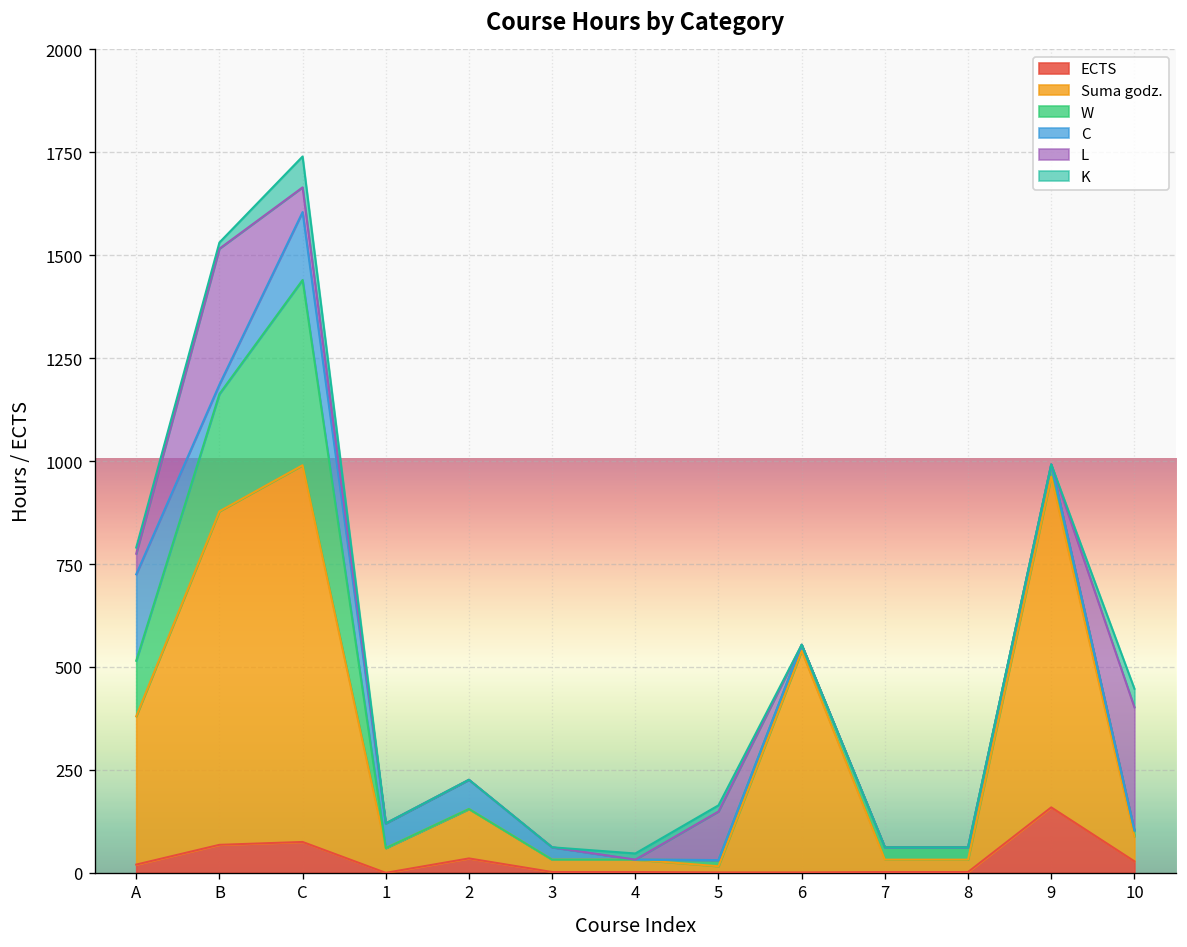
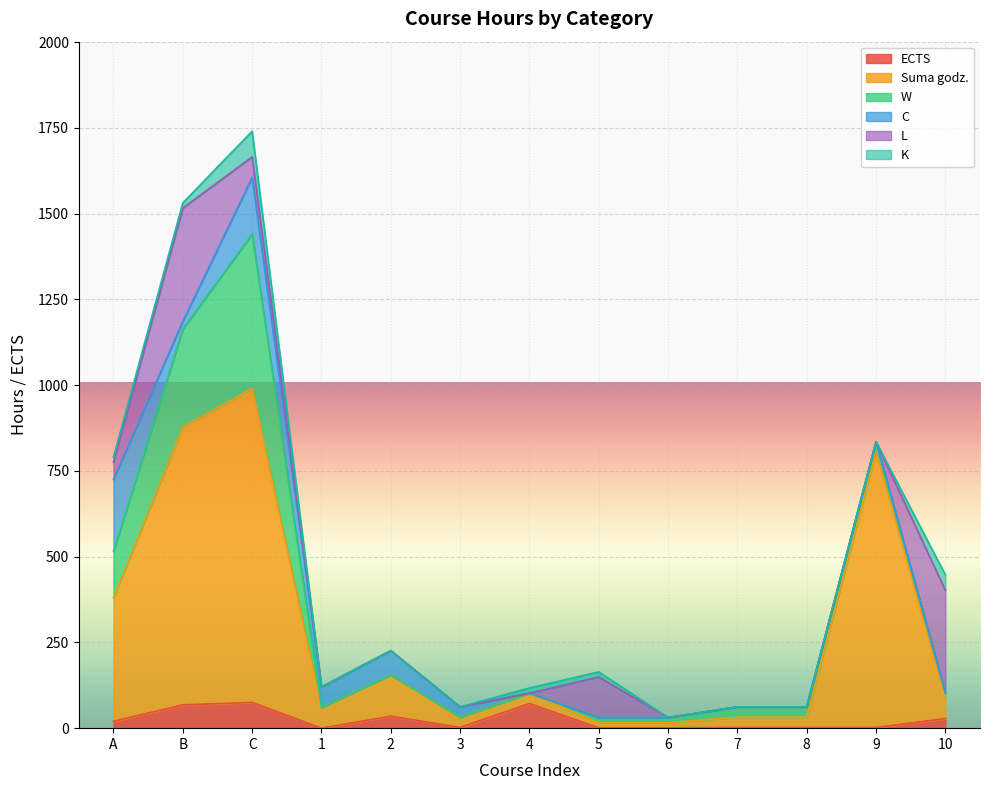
ECTS, 4: 0 -> 70
Suma godz., 6: 540 -> 20
ECTS, 9: 160 -> 0
